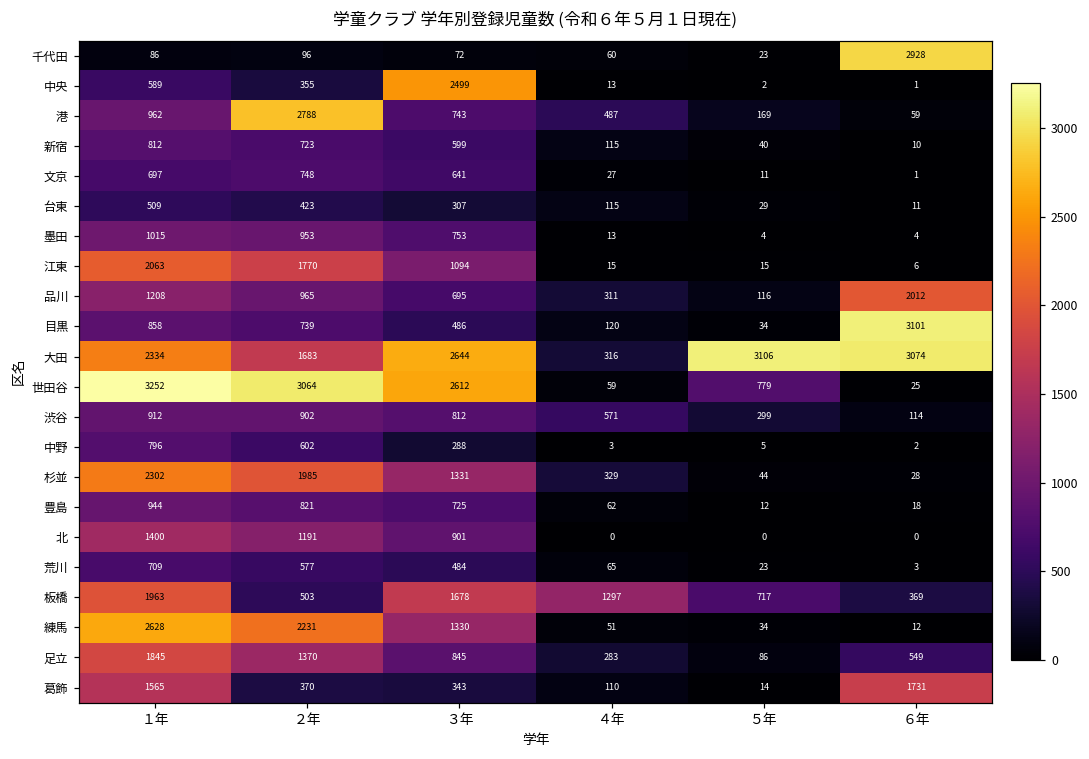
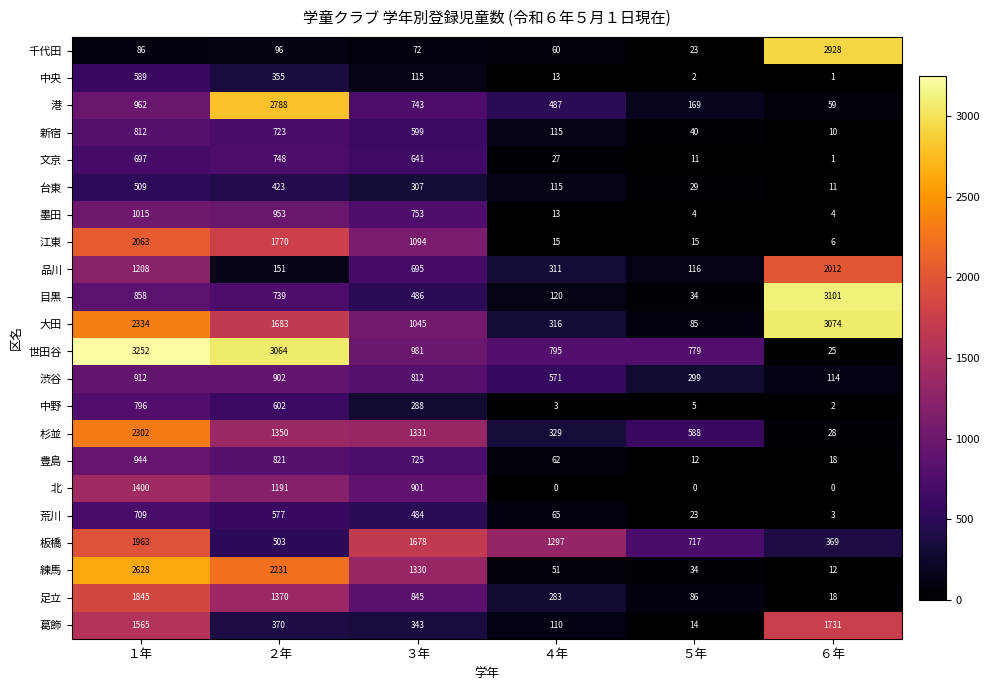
中央, ３年: 2499 -> 115
品川, ２年: 965 -> 151
大田, ３年: 2644 -> 1045
大田, ５年: 3106 -> 85
世田谷, ３年: 2612 -> 981
世田谷, ４年: 59 -> 795
杉並, ２年: 1985 -> 1350
杉並, ５年: 44 -> 588
足立, ６年: 549 -> 18
